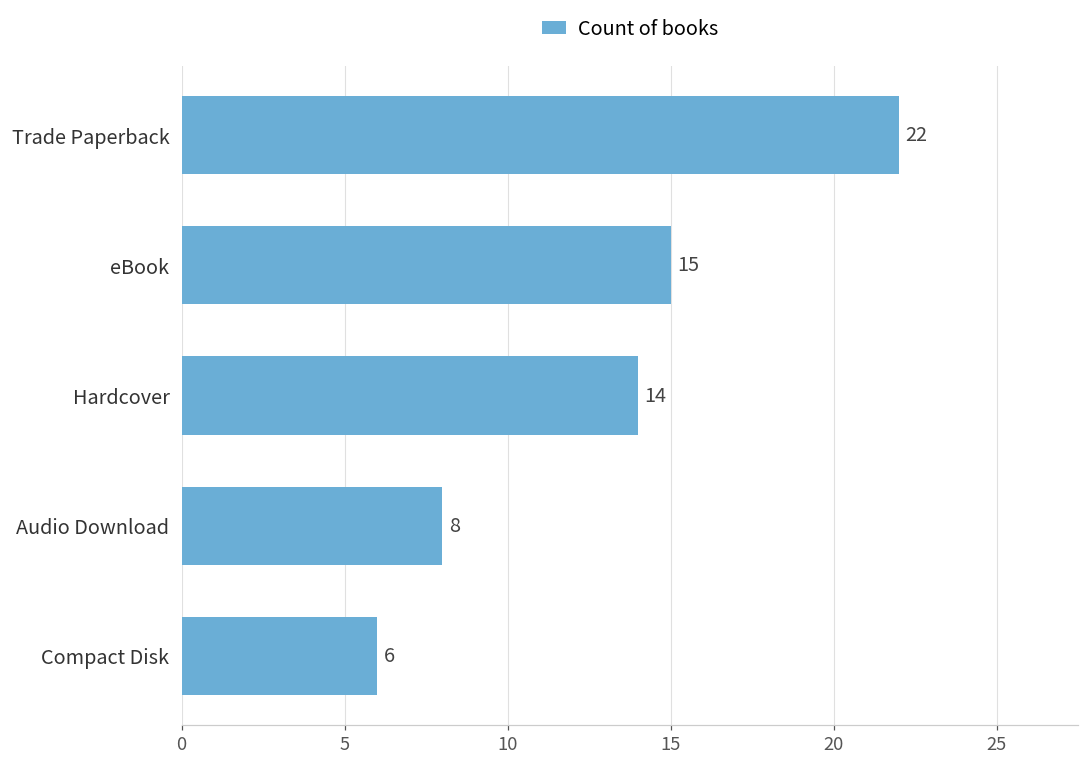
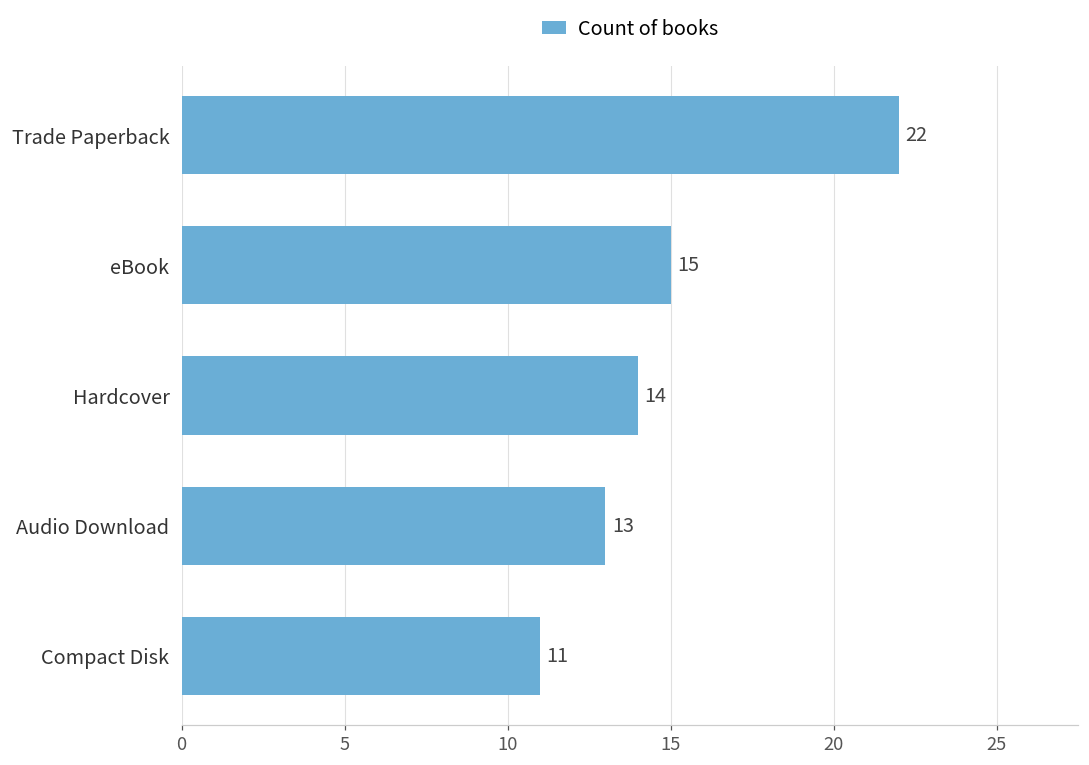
Audio Download: 8 -> 13
Compact Disk: 6 -> 11
